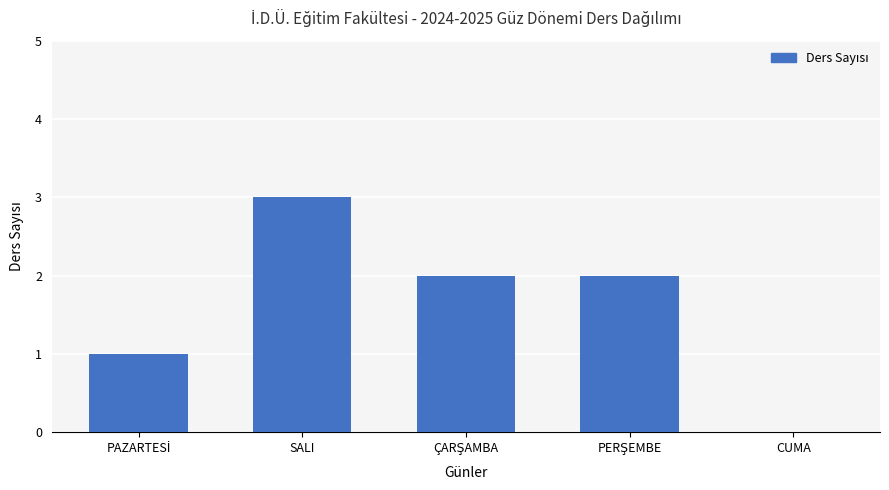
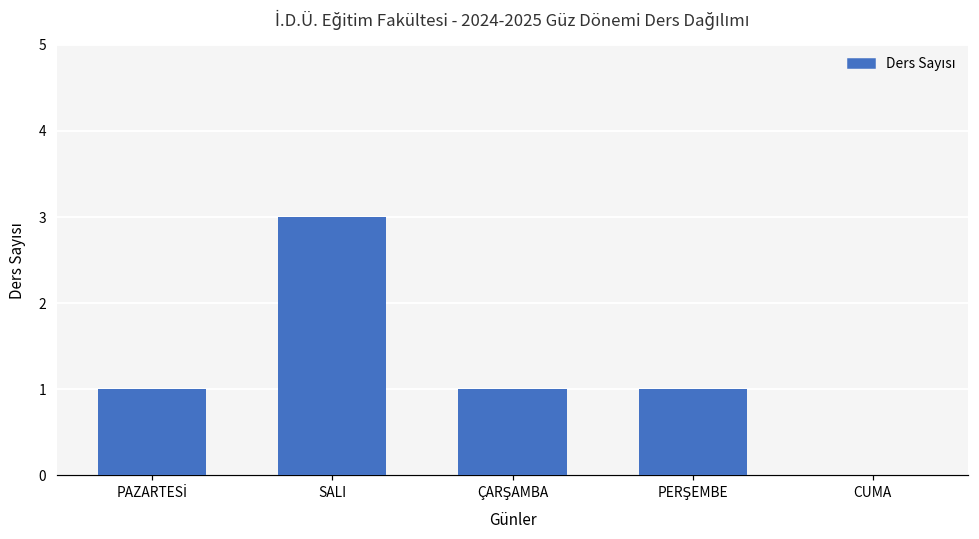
ÇARŞAMBA: 2 -> 1
PERŞEMBE: 2 -> 1
